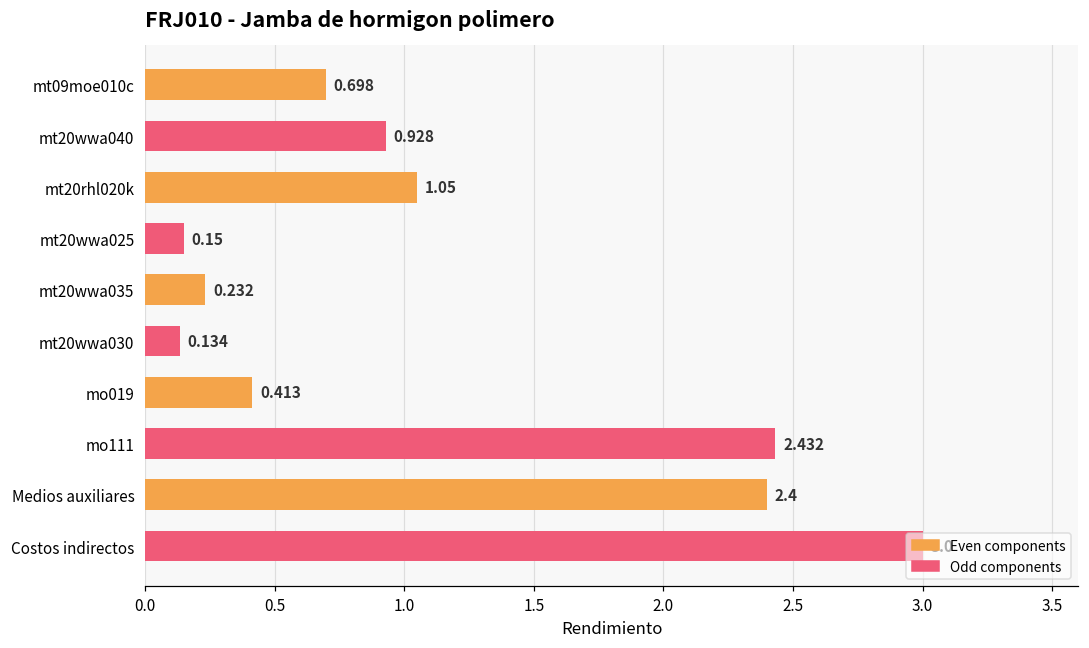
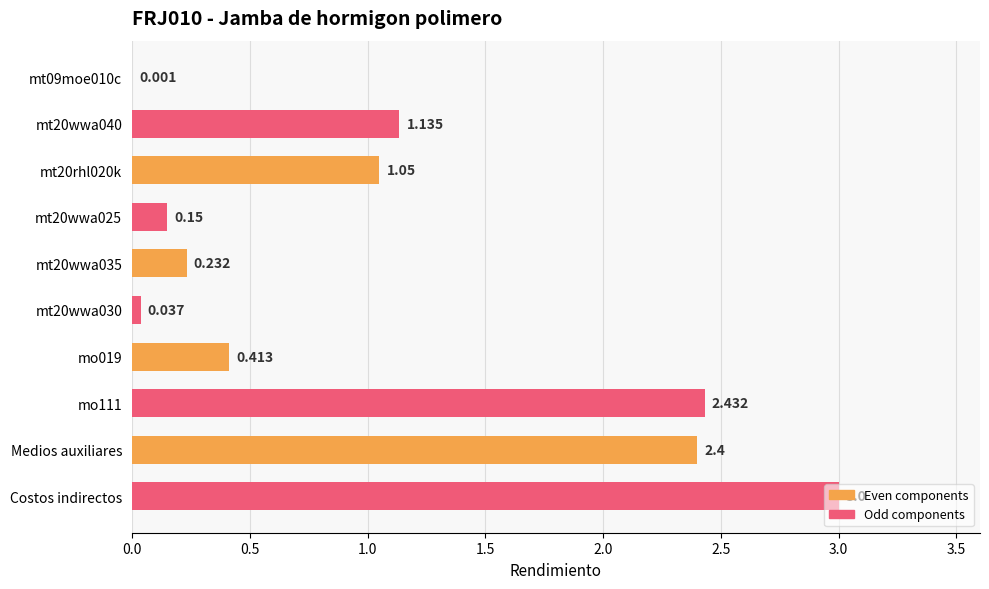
mt09moe010c: 0.698 -> 0.001
mt20wwa040: 0.928 -> 1.135
mt20wwa030: 0.134 -> 0.037
